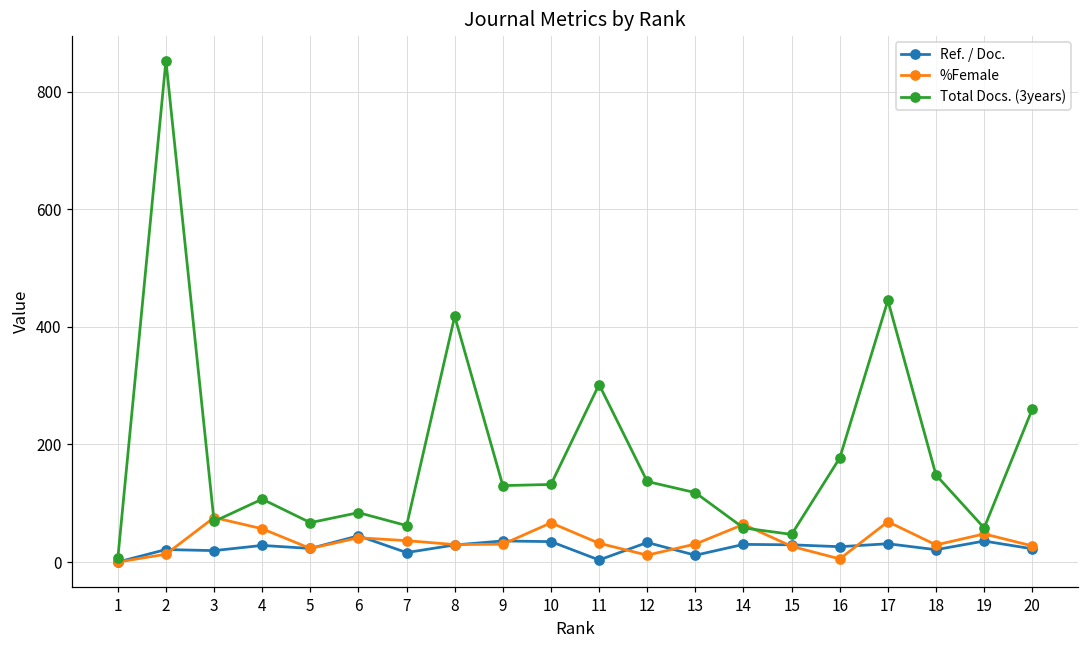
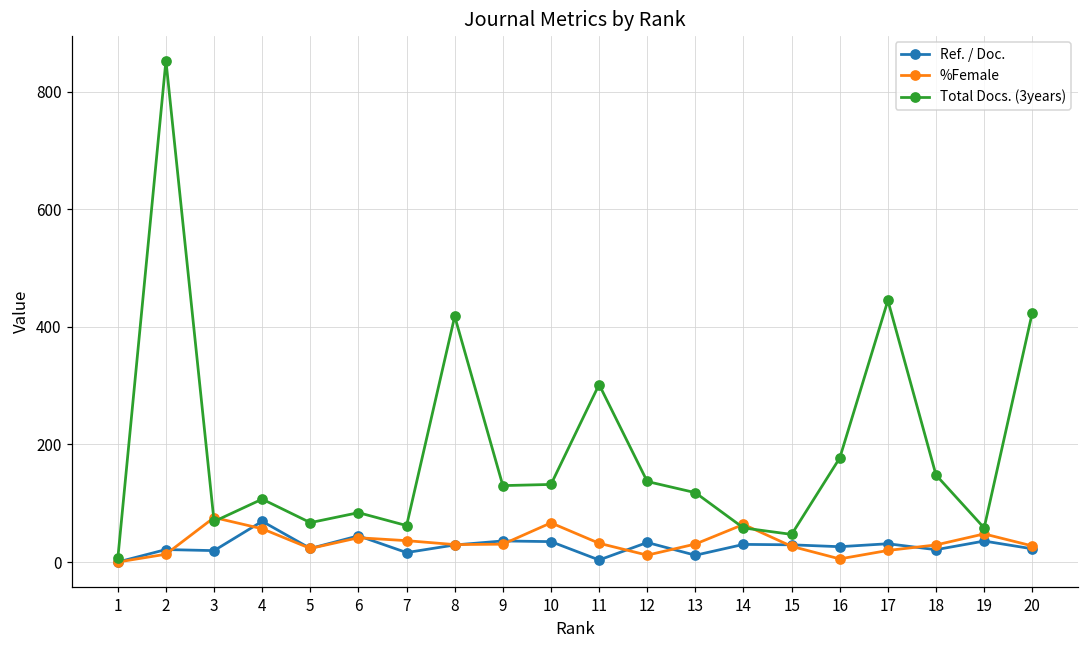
Ref. / Doc., 4: 30 -> 70
%Female, 17: 70 -> 20
Total Docs. (3years), 20: 260 -> 420
